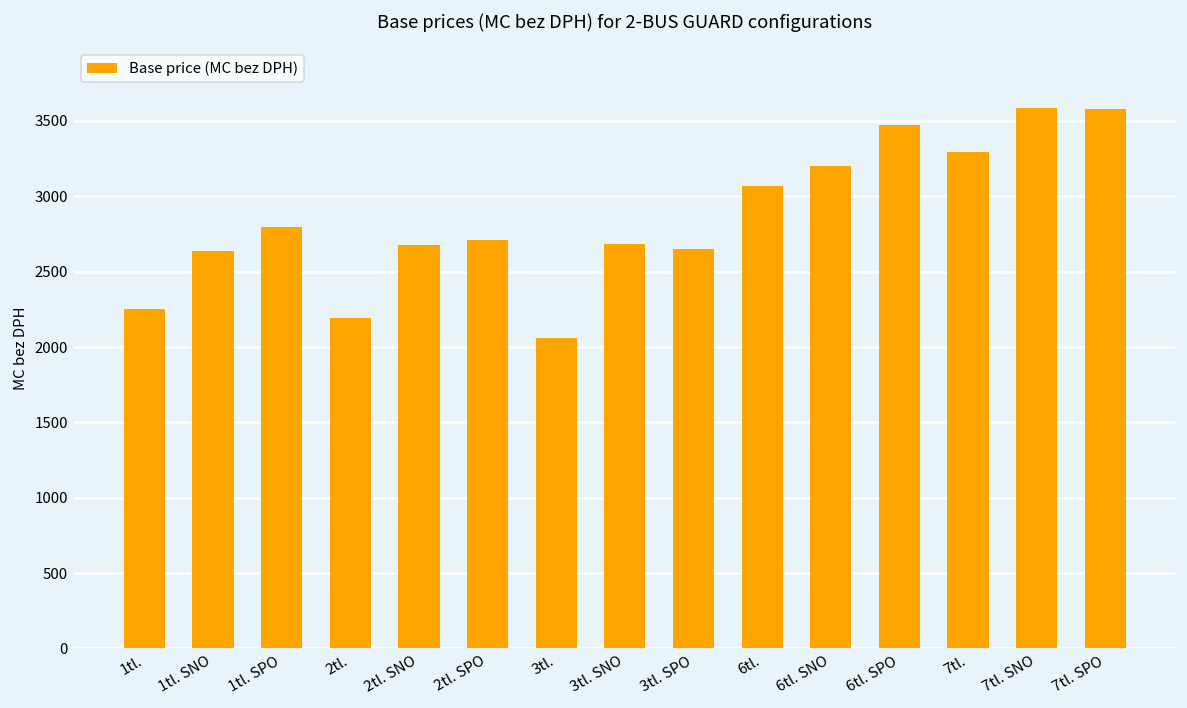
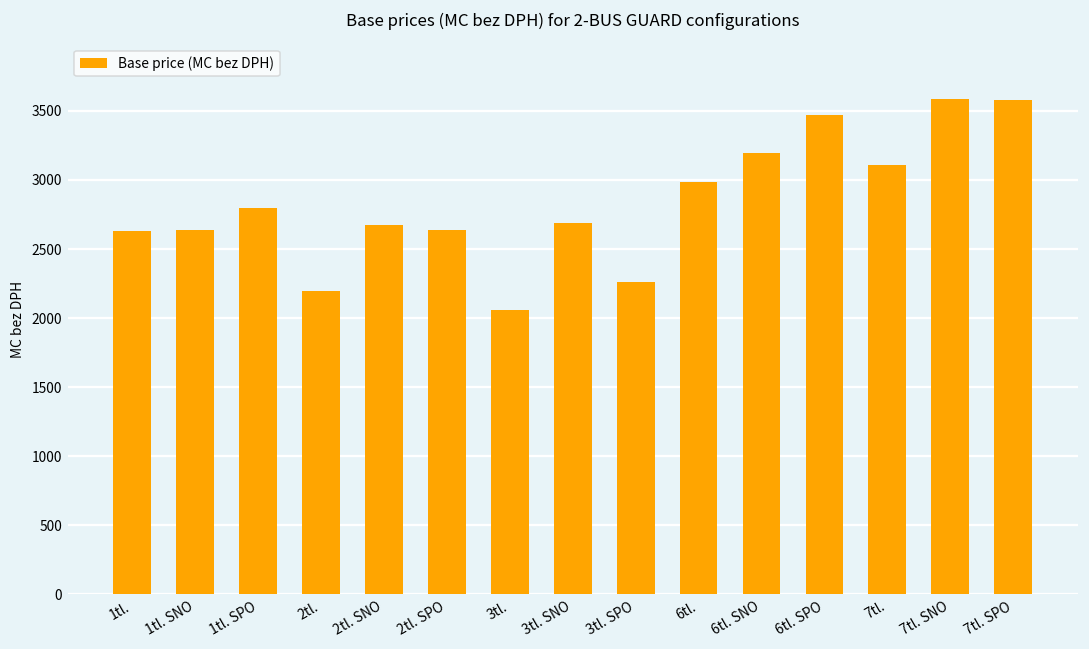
1tl.: 2250 -> 2630
2tl. SPO: 2710 -> 2640
3tl. SPO: 2650 -> 2260
6tl.: 3070 -> 2990
7tl.: 3290 -> 3110
